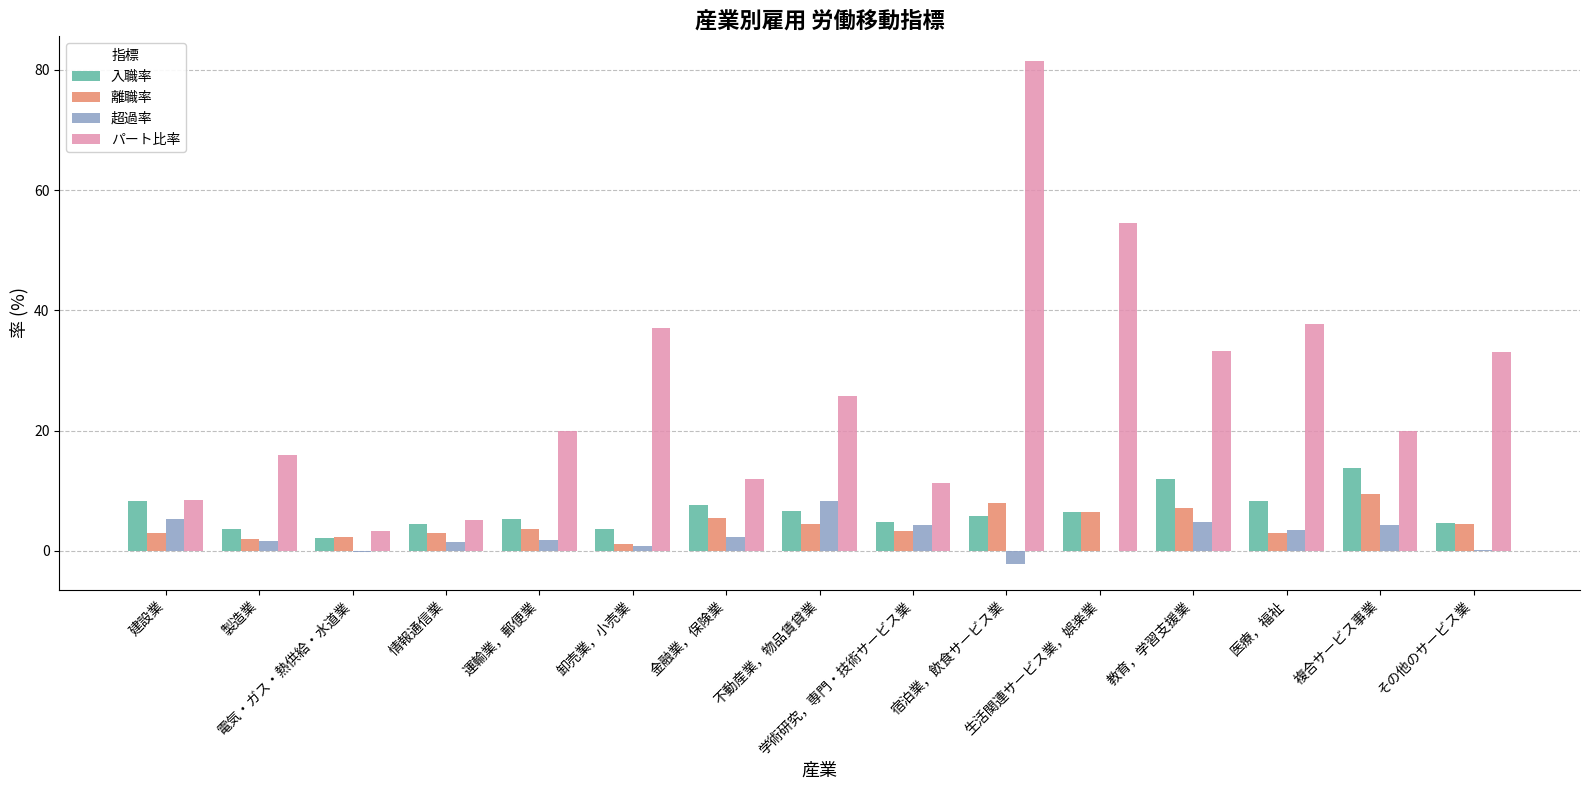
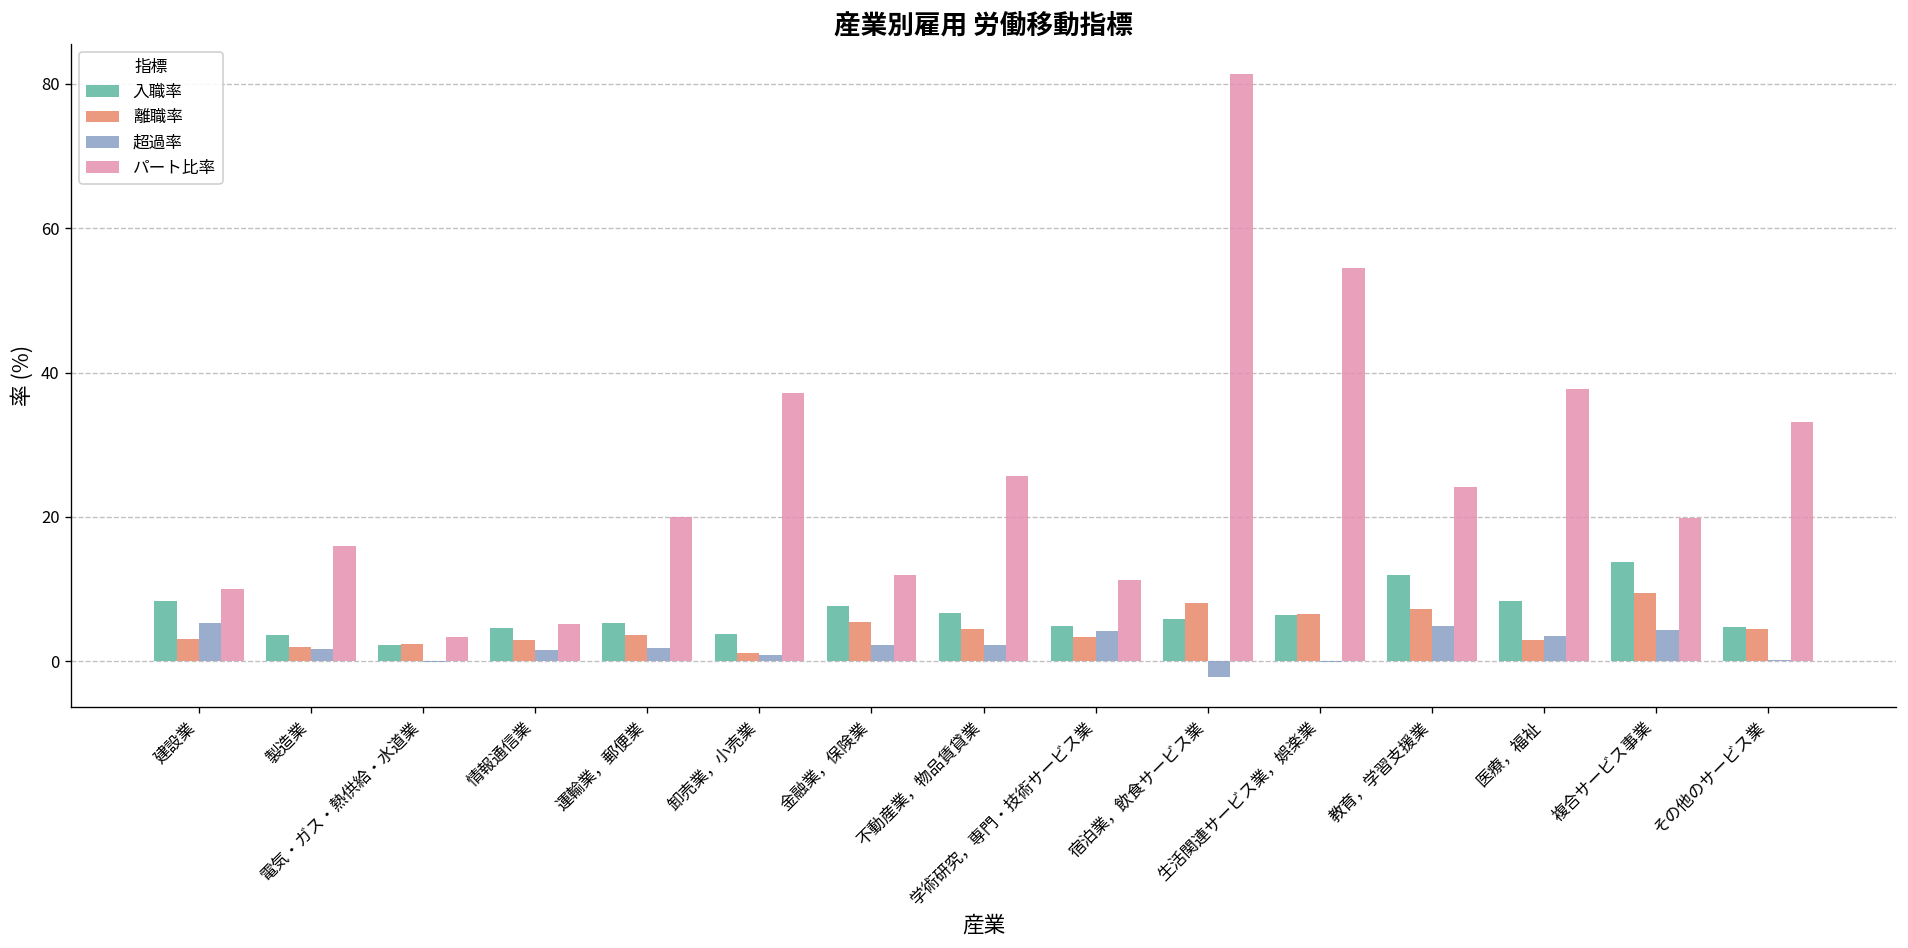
パート比率, 建設業: 9 -> 10
超過率, 不動産業，物品賃貸業: 8 -> 2
パート比率, 教育，学習支援業: 33 -> 24
